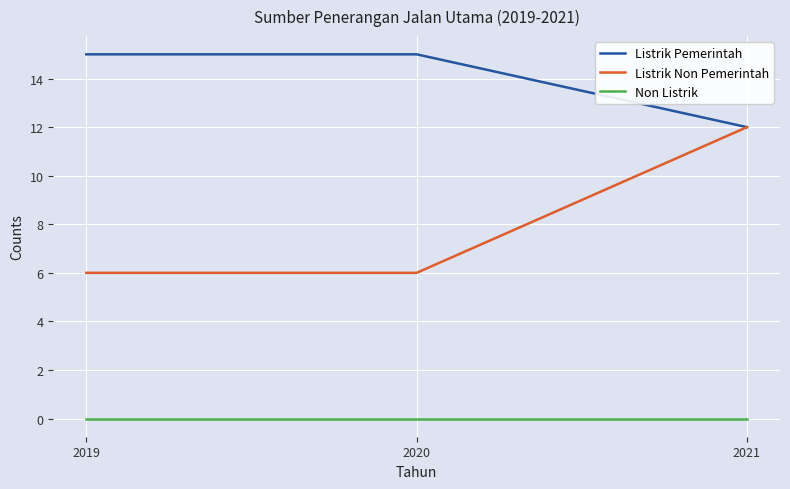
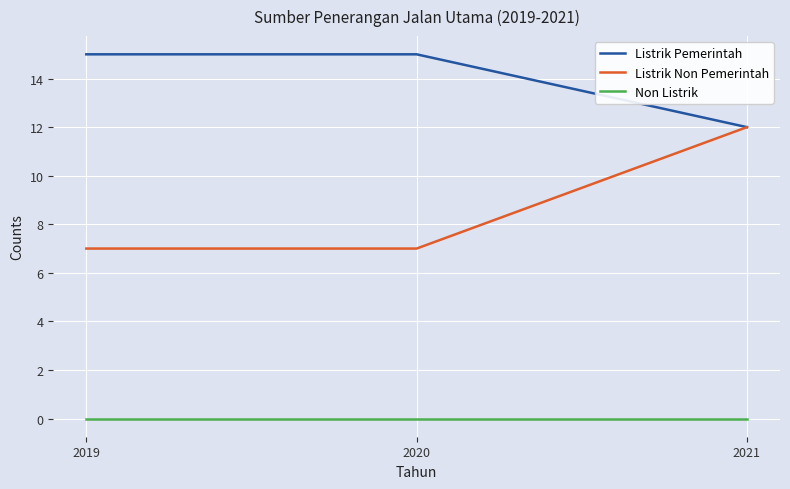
Listrik Non Pemerintah, 2019: 6 -> 7
Listrik Non Pemerintah, 2020: 6 -> 7
